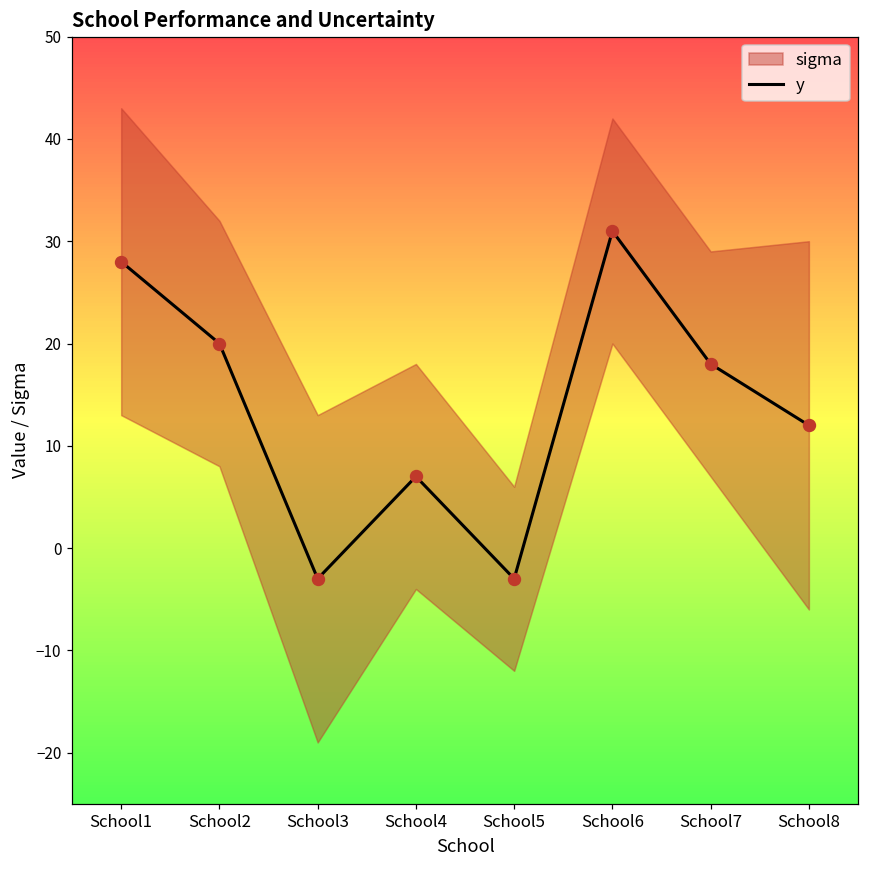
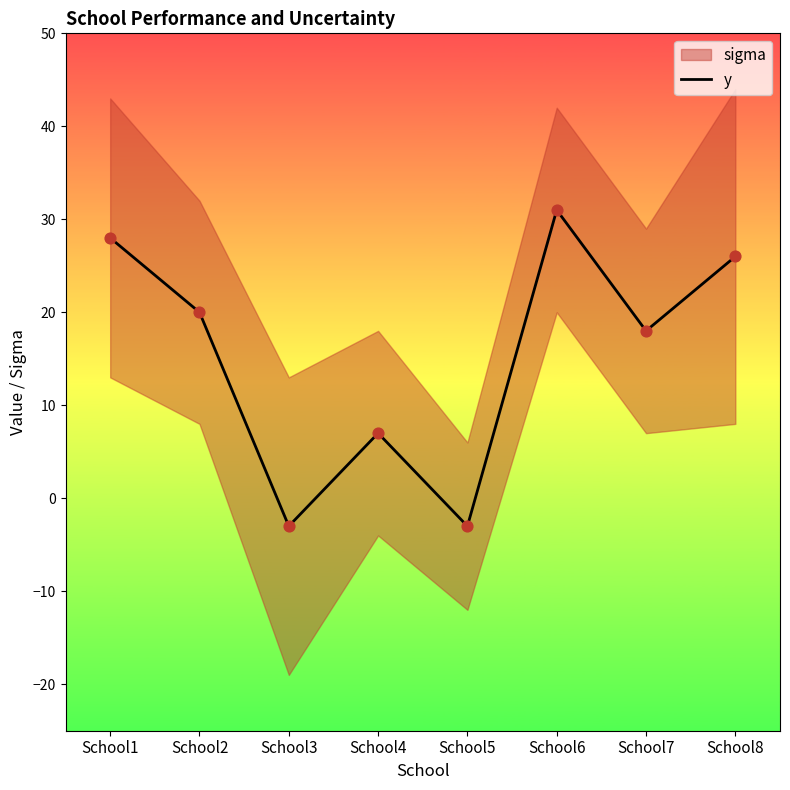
y, School8: 12 -> 26
